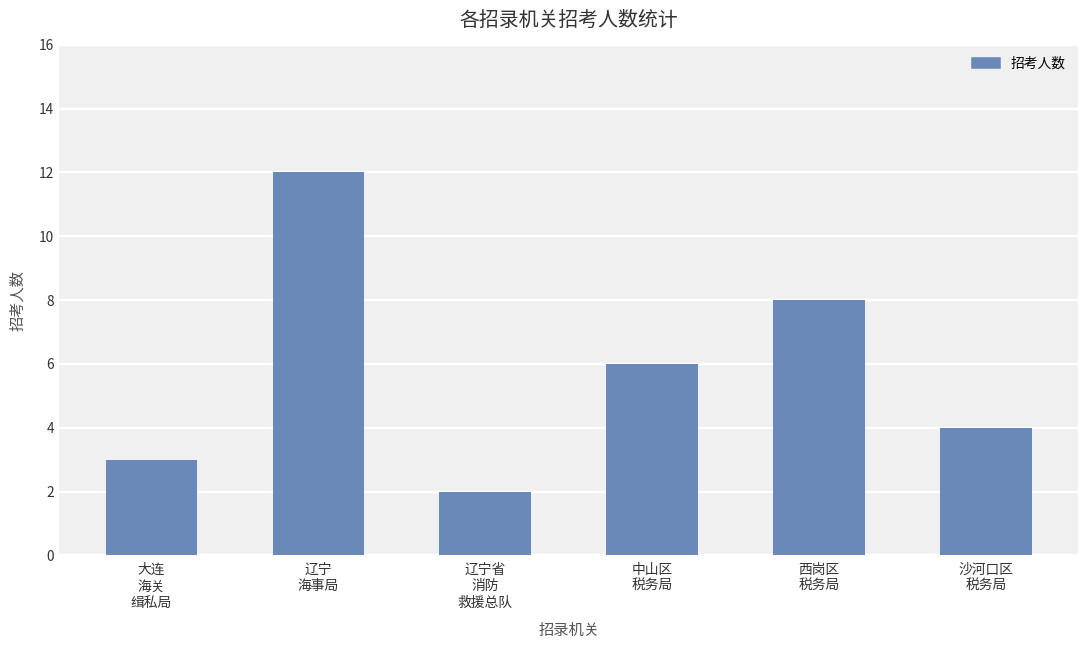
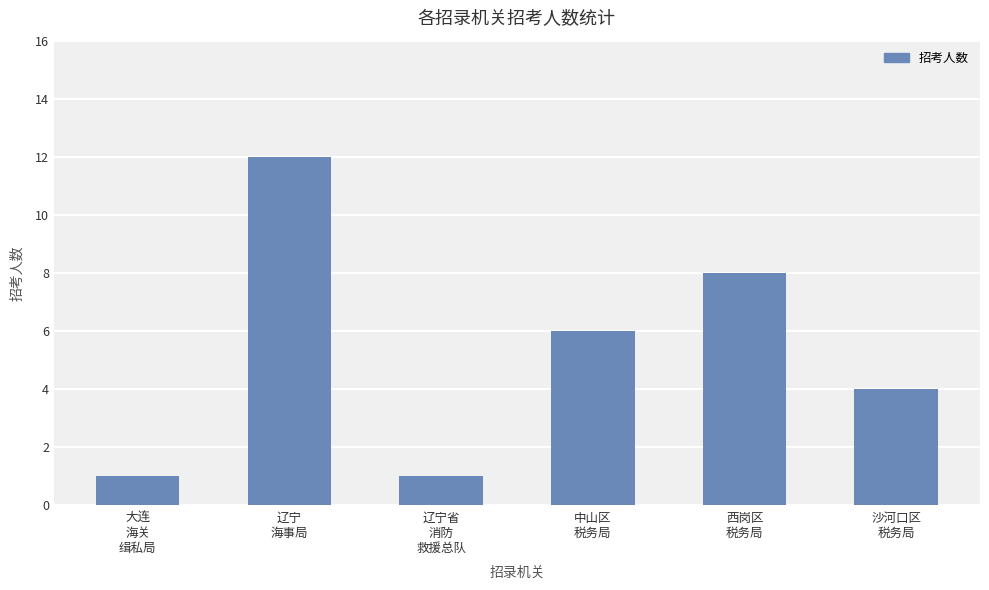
大连 海关 缉私局: 3 -> 1
辽宁省 消防 救援总队: 2 -> 1
